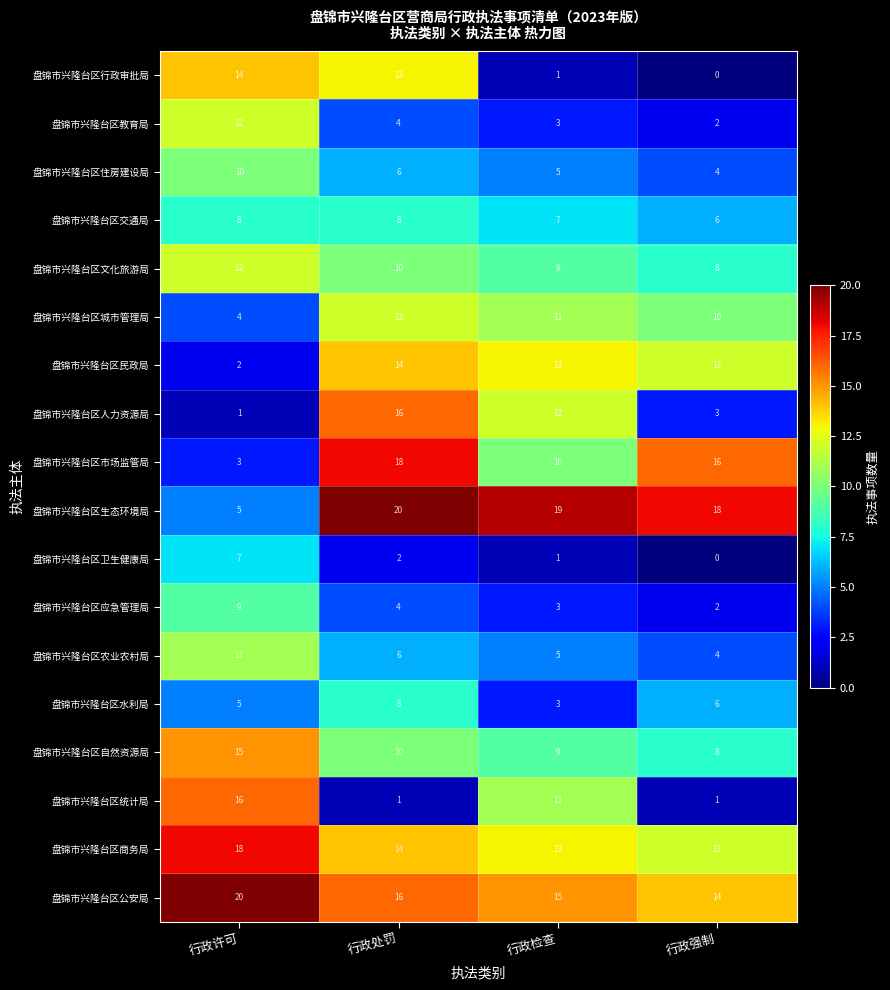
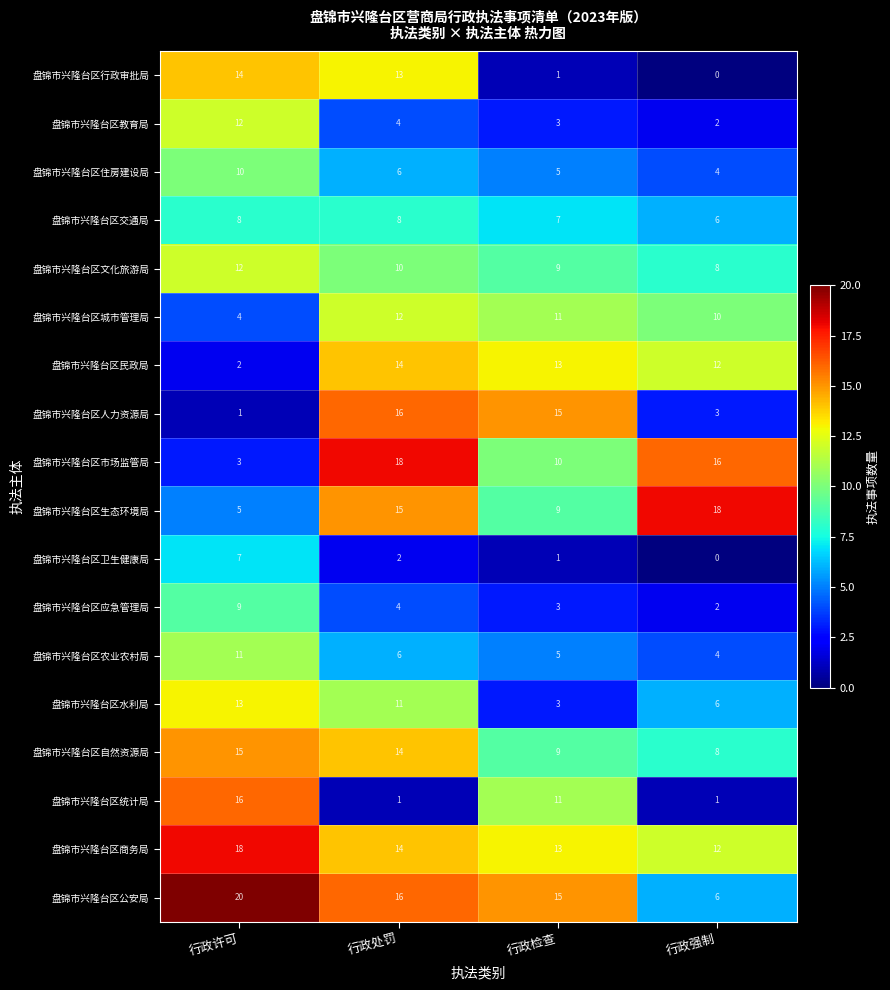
盘锦市兴隆台区人力资源局, 行政检查: 12 -> 15
盘锦市兴隆台区生态环境局, 行政处罚: 20 -> 15
盘锦市兴隆台区生态环境局, 行政检查: 19 -> 9
盘锦市兴隆台区水利局, 行政许可: 5 -> 13
盘锦市兴隆台区水利局, 行政处罚: 8 -> 11
盘锦市兴隆台区自然资源局, 行政处罚: 10 -> 14
盘锦市兴隆台区公安局, 行政强制: 14 -> 6
